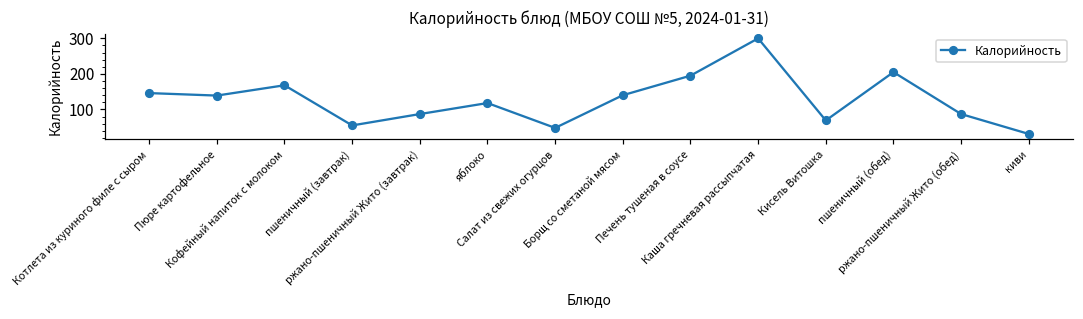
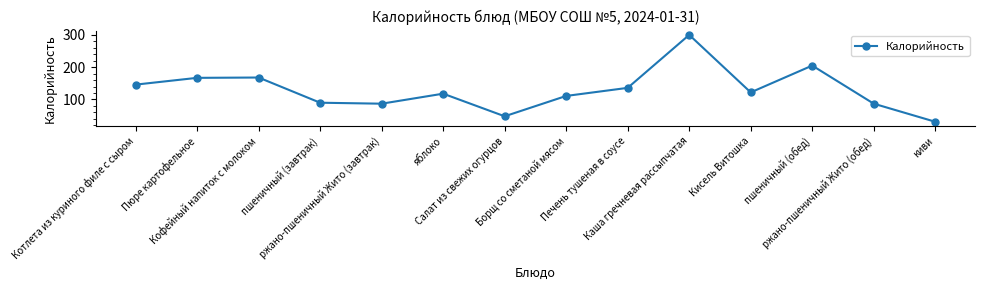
Пюре картофельное: 140 -> 170
пшеничный (завтрак): 60 -> 90
Борщ со сметаной мясом: 140 -> 110
Печень тушеная в соусе: 200 -> 140
Кисель Витошка: 70 -> 120
